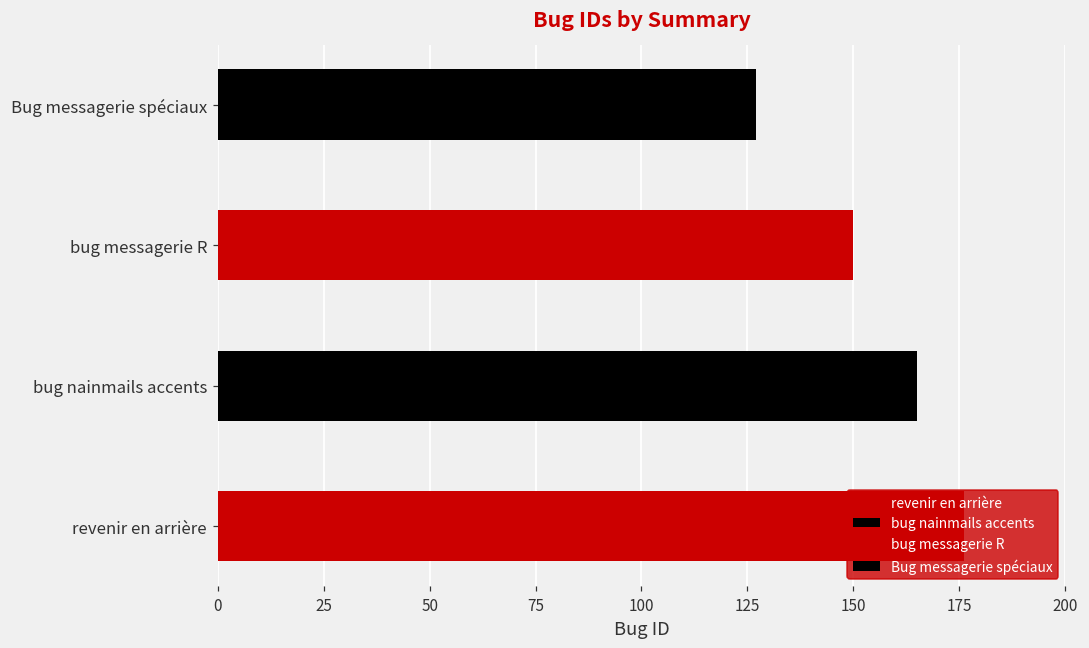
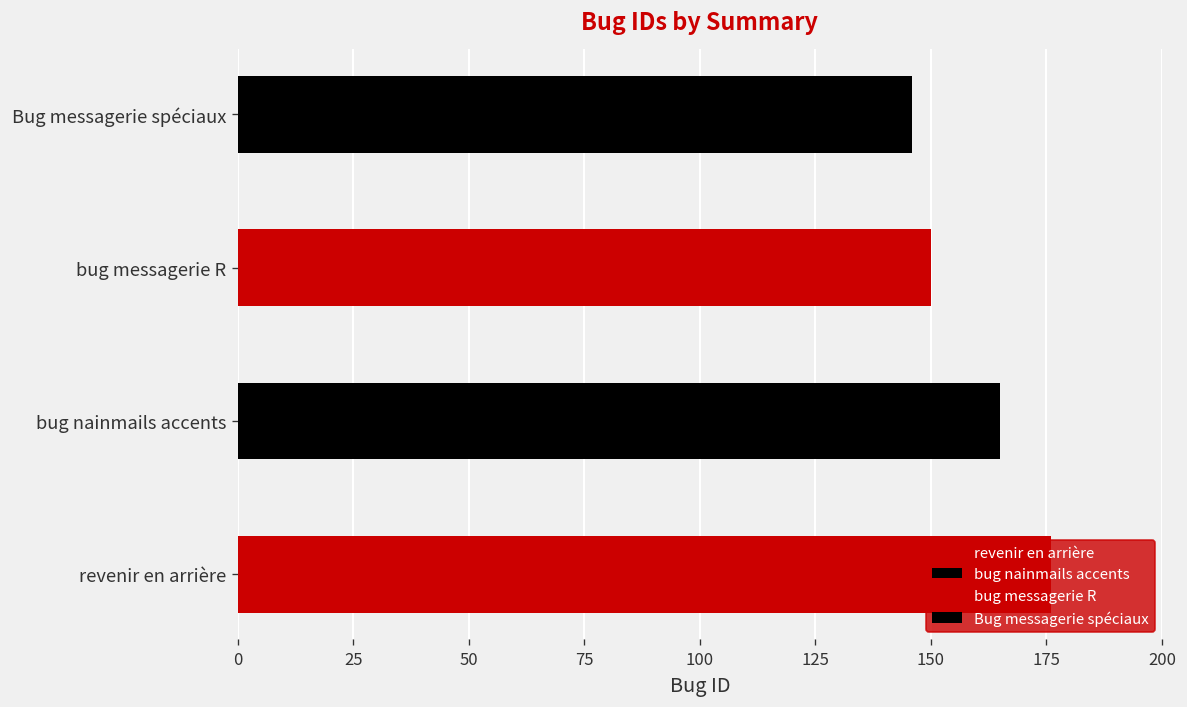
Bug messagerie spéciaux: 127 -> 146
